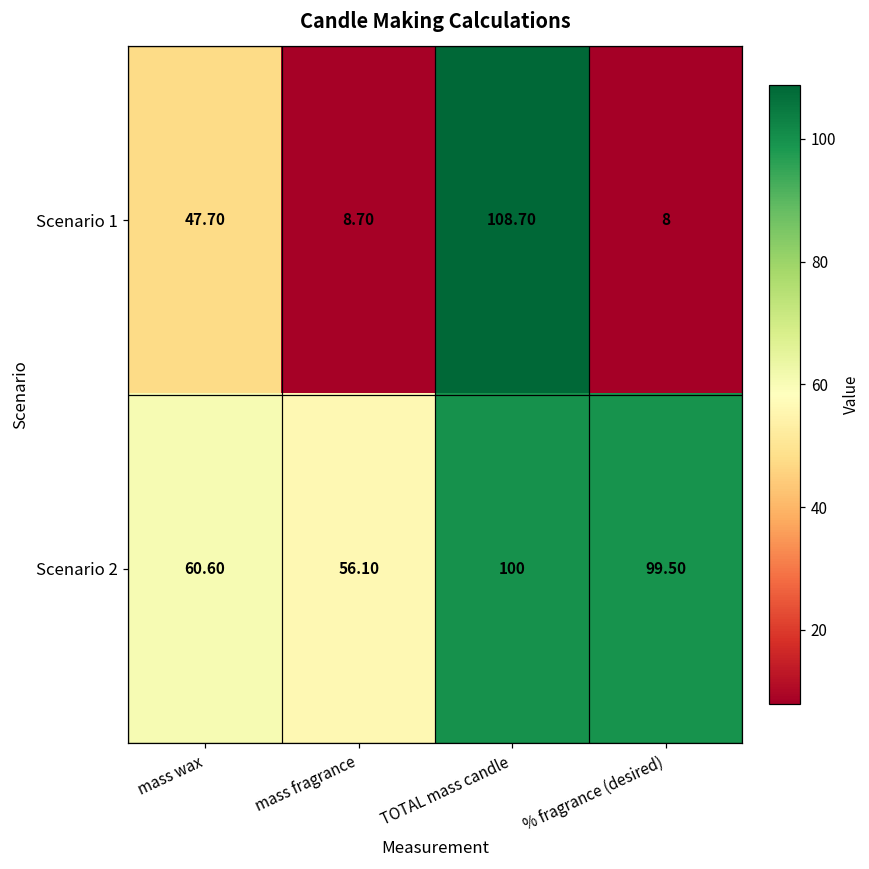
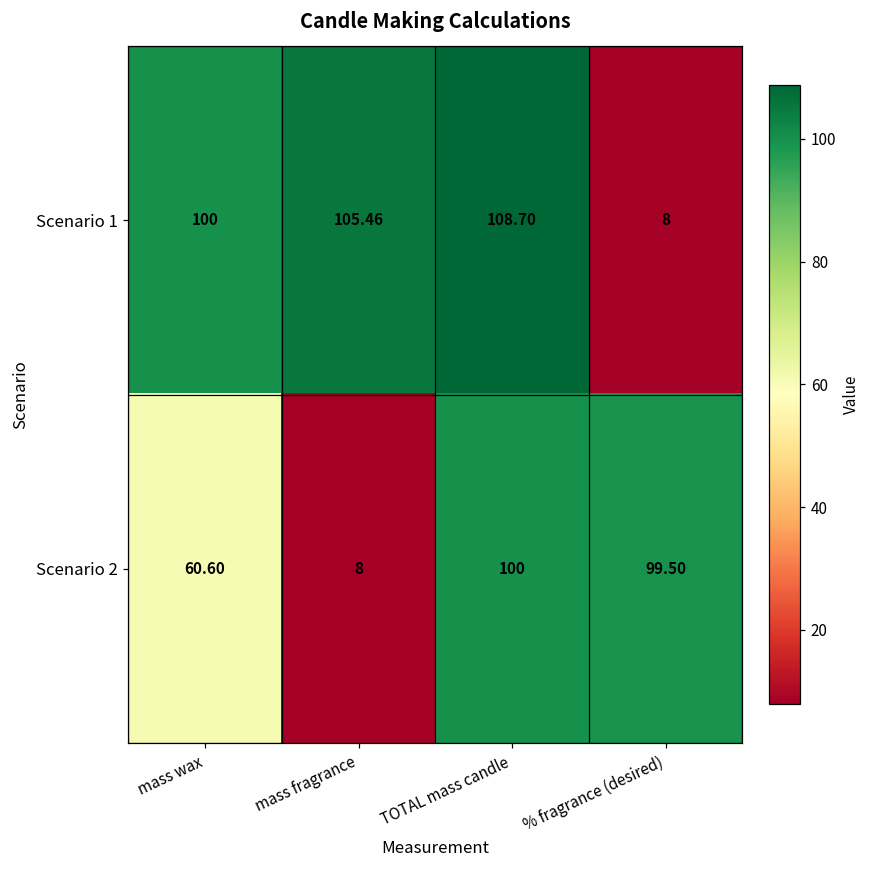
Scenario 1, mass wax: 47.70 -> 100
Scenario 1, mass fragrance: 8.70 -> 105.46
Scenario 2, mass fragrance: 56.10 -> 8
